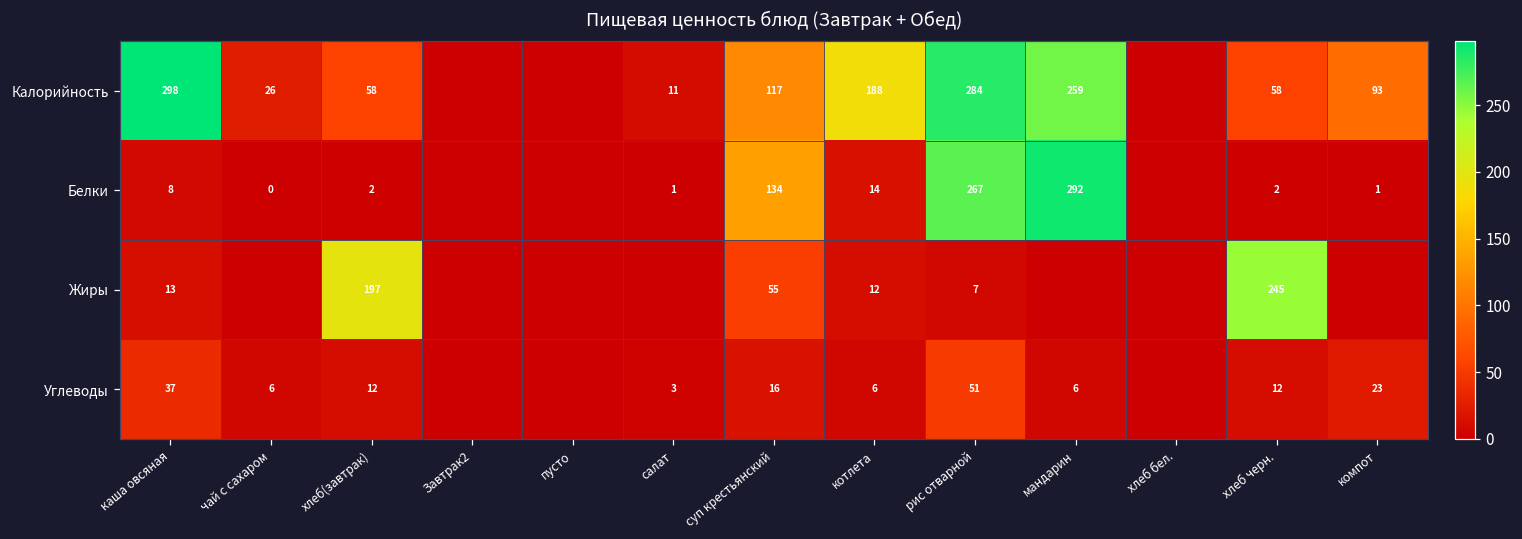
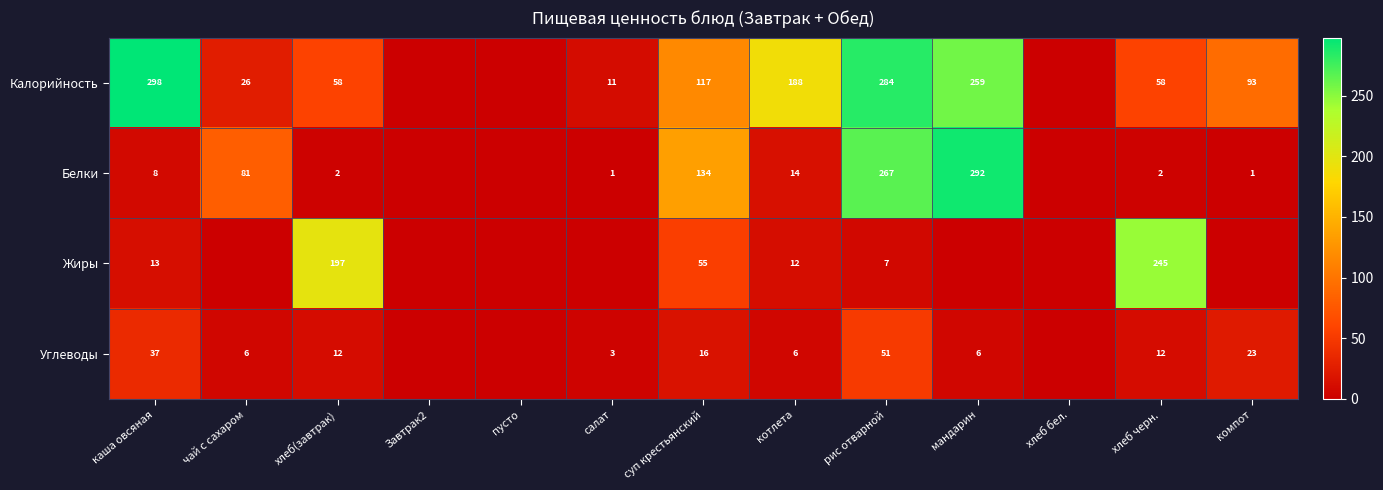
Белки, чай с сахаром: 0 -> 81
